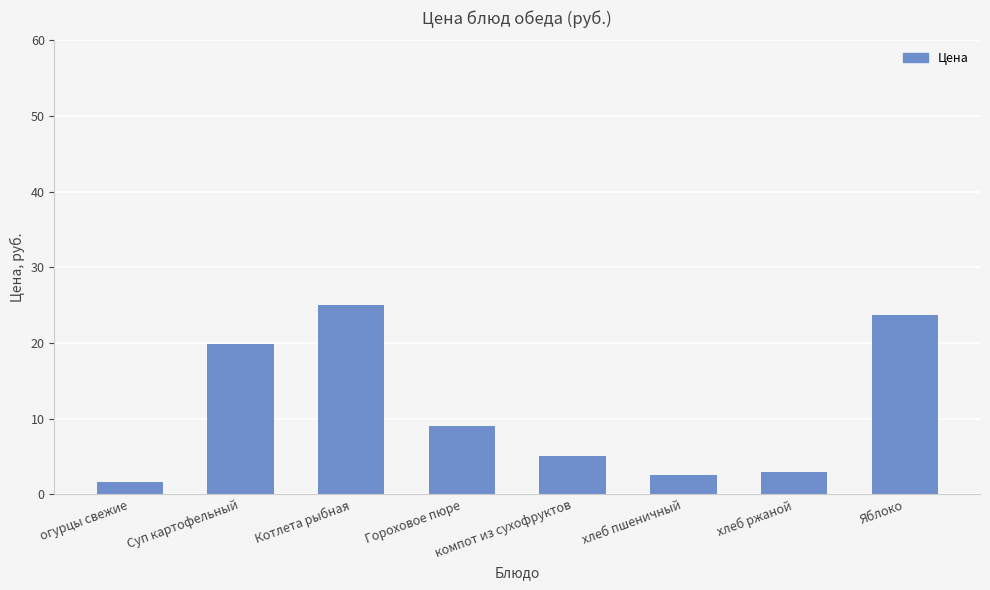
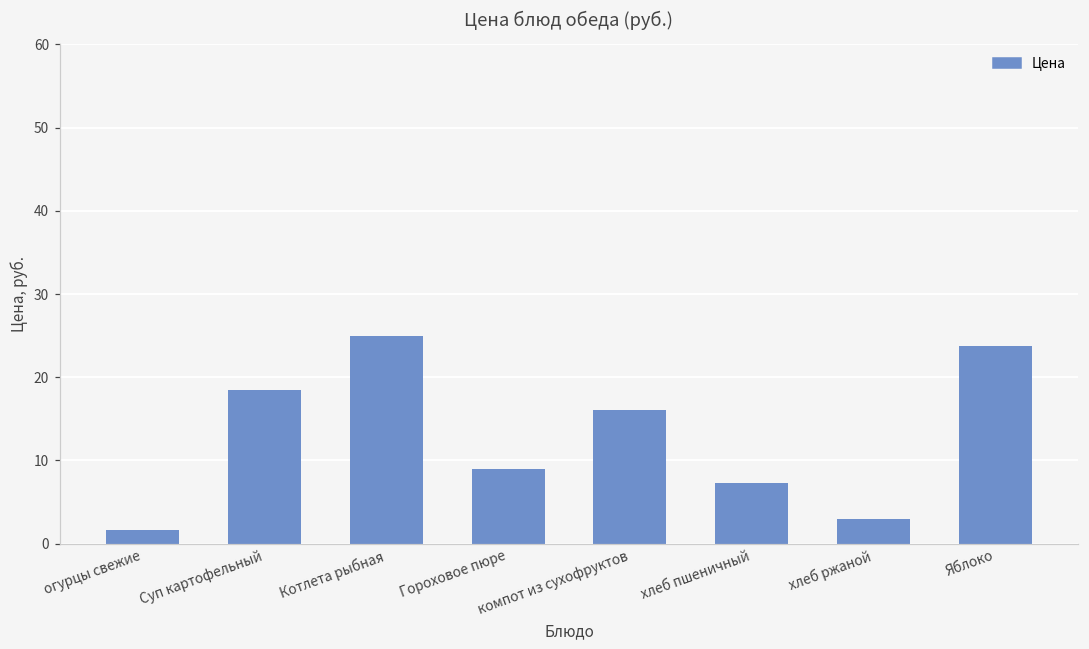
Суп картофельный: 20 -> 19
компот из сухофруктов: 5 -> 16
хлеб пшеничный: 3 -> 7
